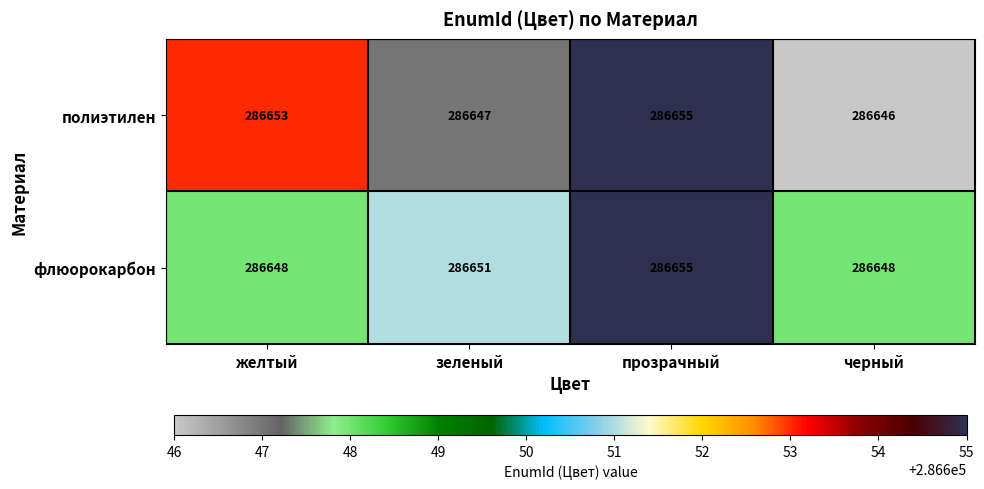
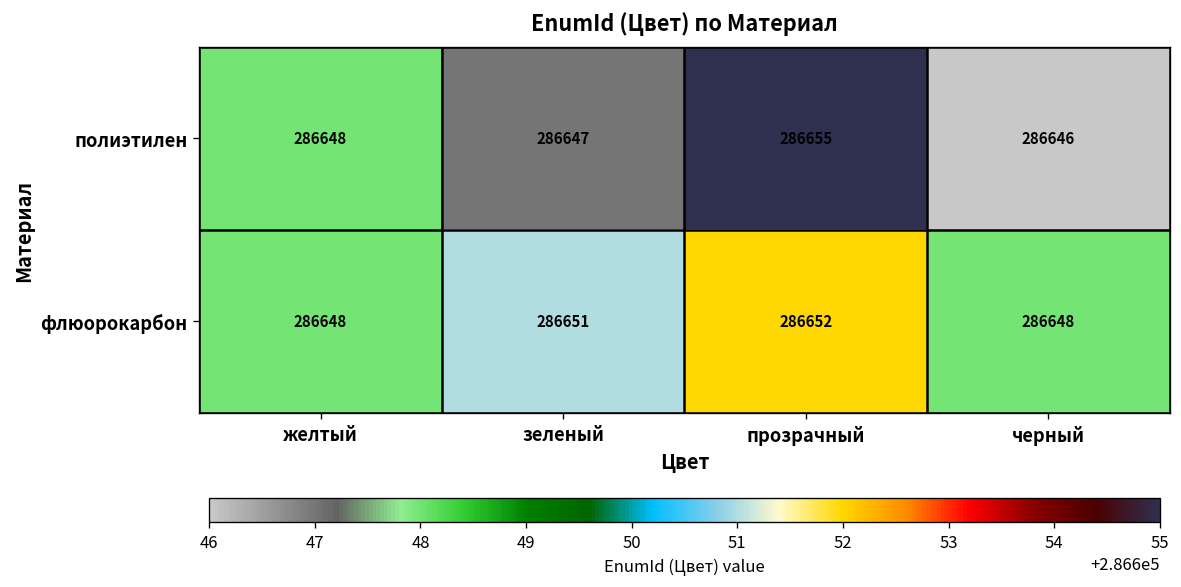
полиэтилен, желтый: 286653 -> 286648
флюорокарбон, прозрачный: 286655 -> 286652
